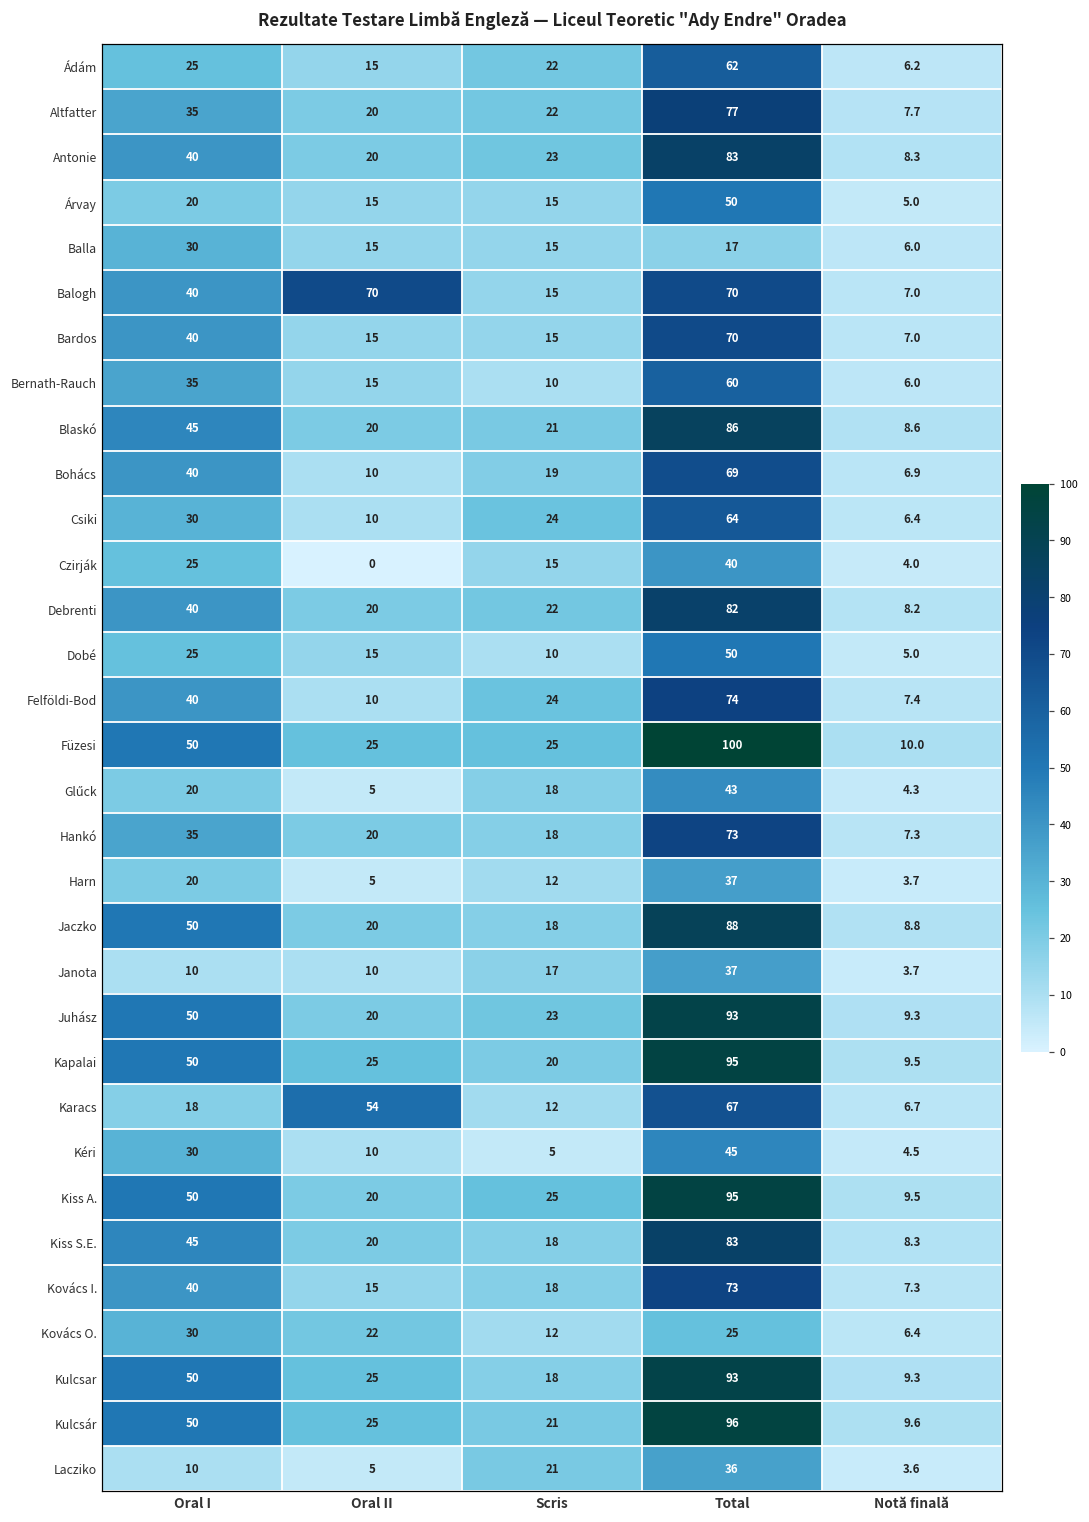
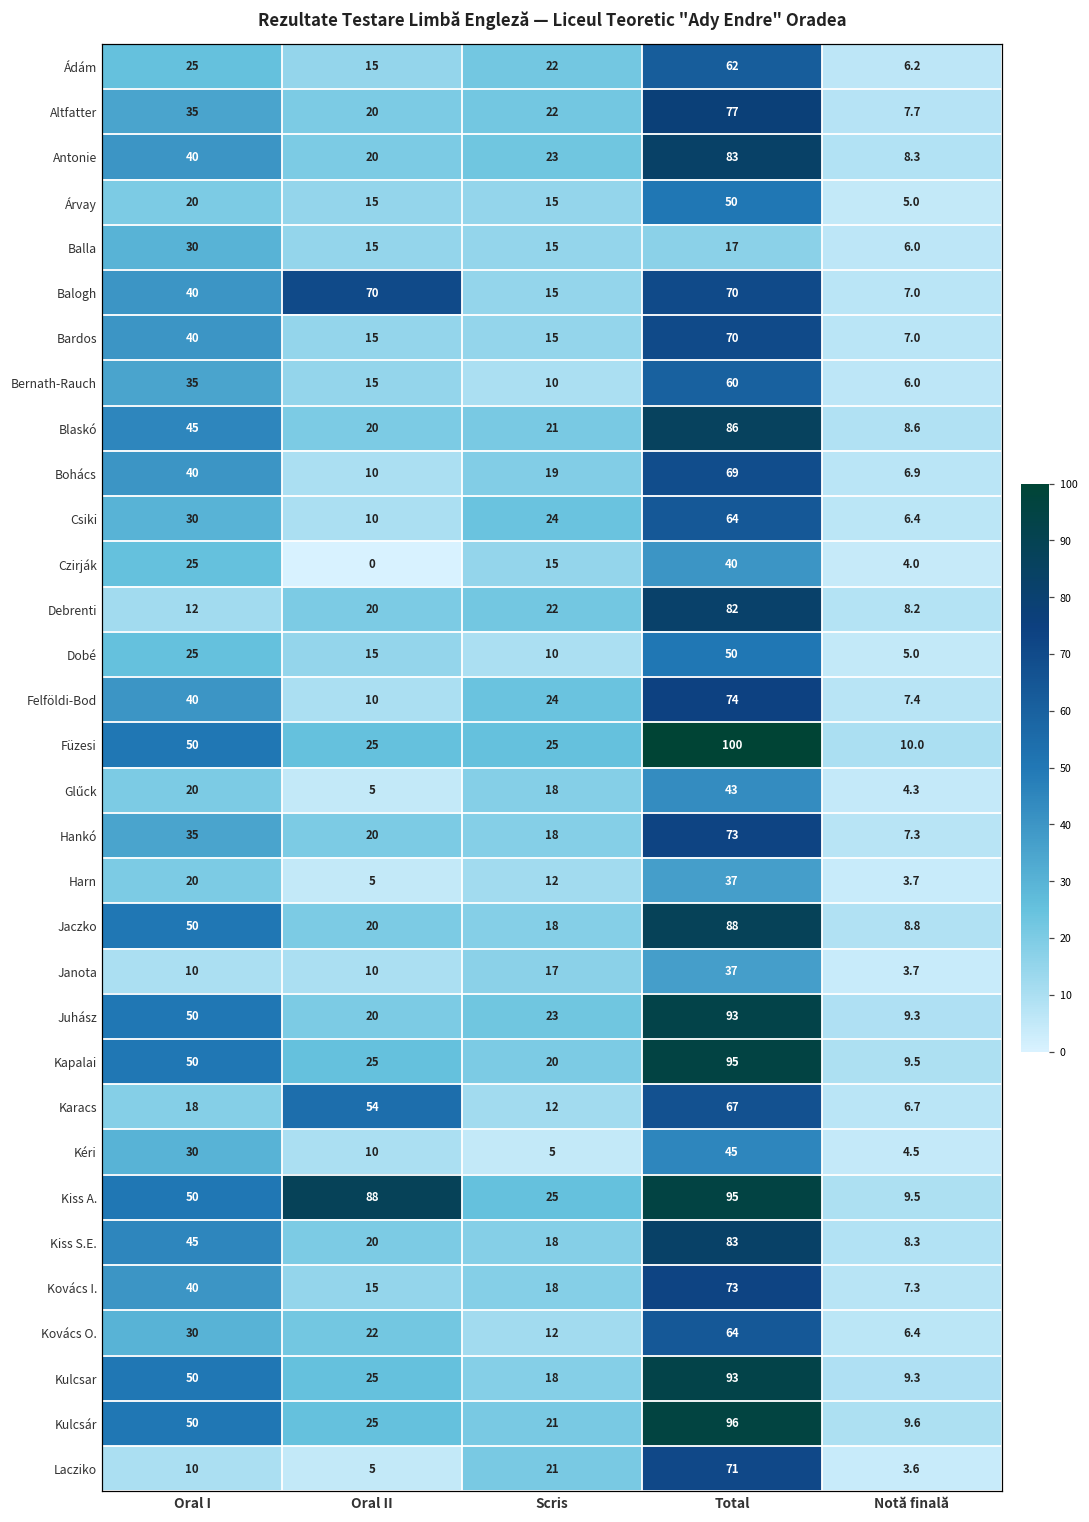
Debrenti, Oral I: 40 -> 12
Kiss A., Oral II: 20 -> 88
Kovács O., Total: 25 -> 64
Lacziko, Total: 36 -> 71
